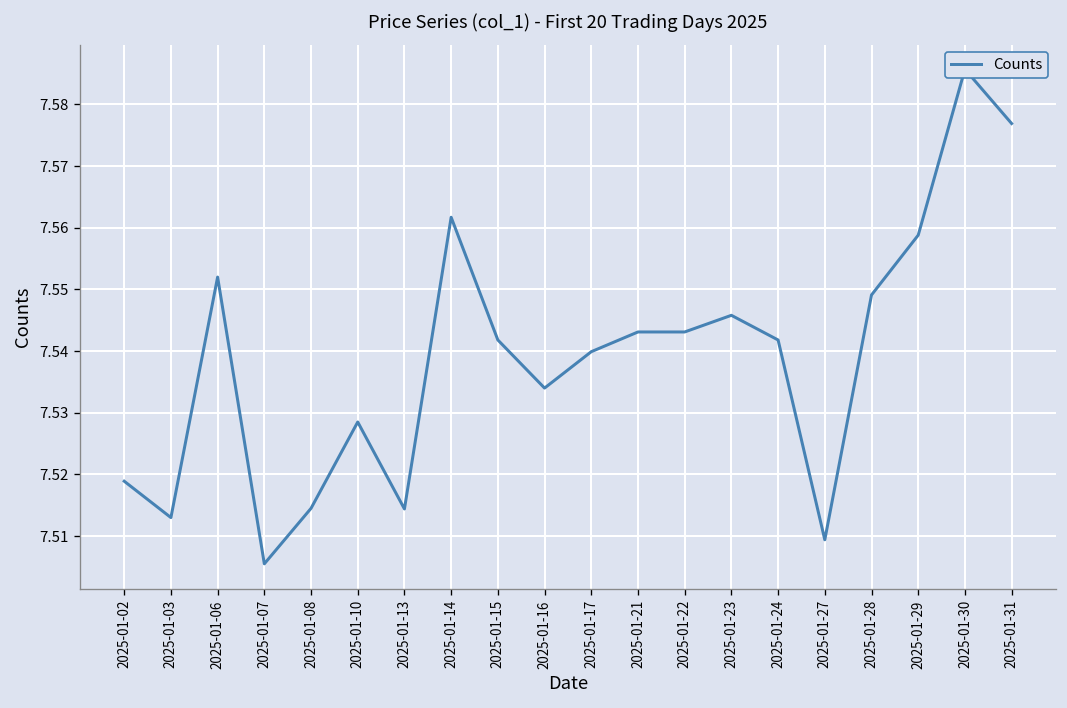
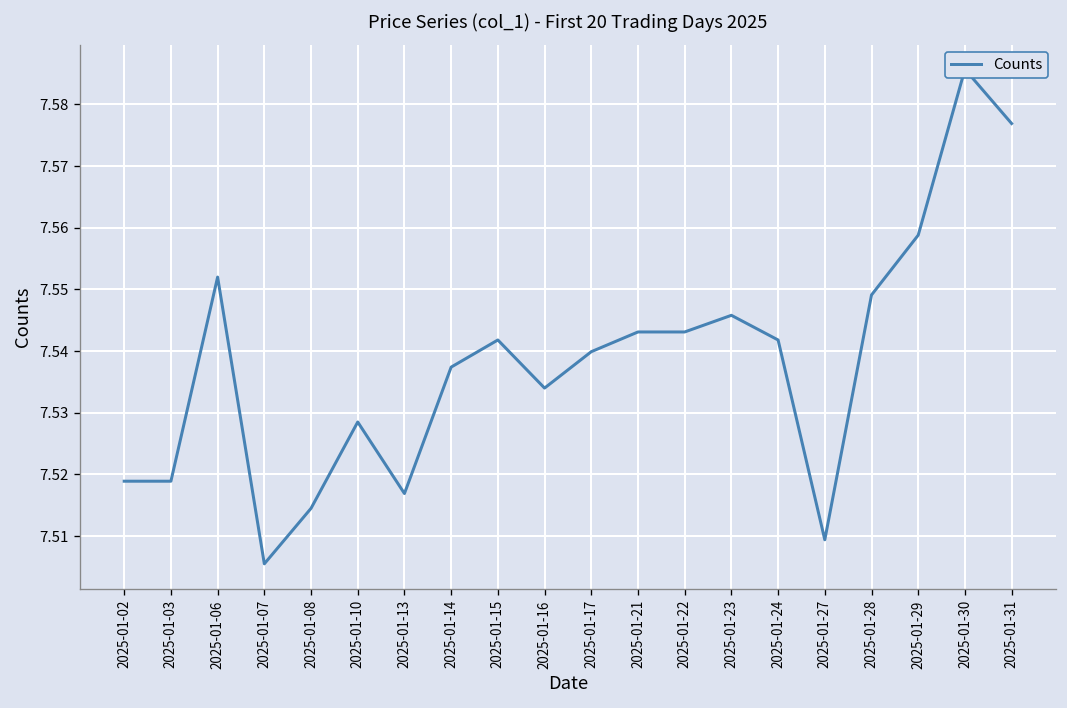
2025-01-03: 7.513 -> 7.519
2025-01-13: 7.514 -> 7.517
2025-01-14: 7.562 -> 7.537
